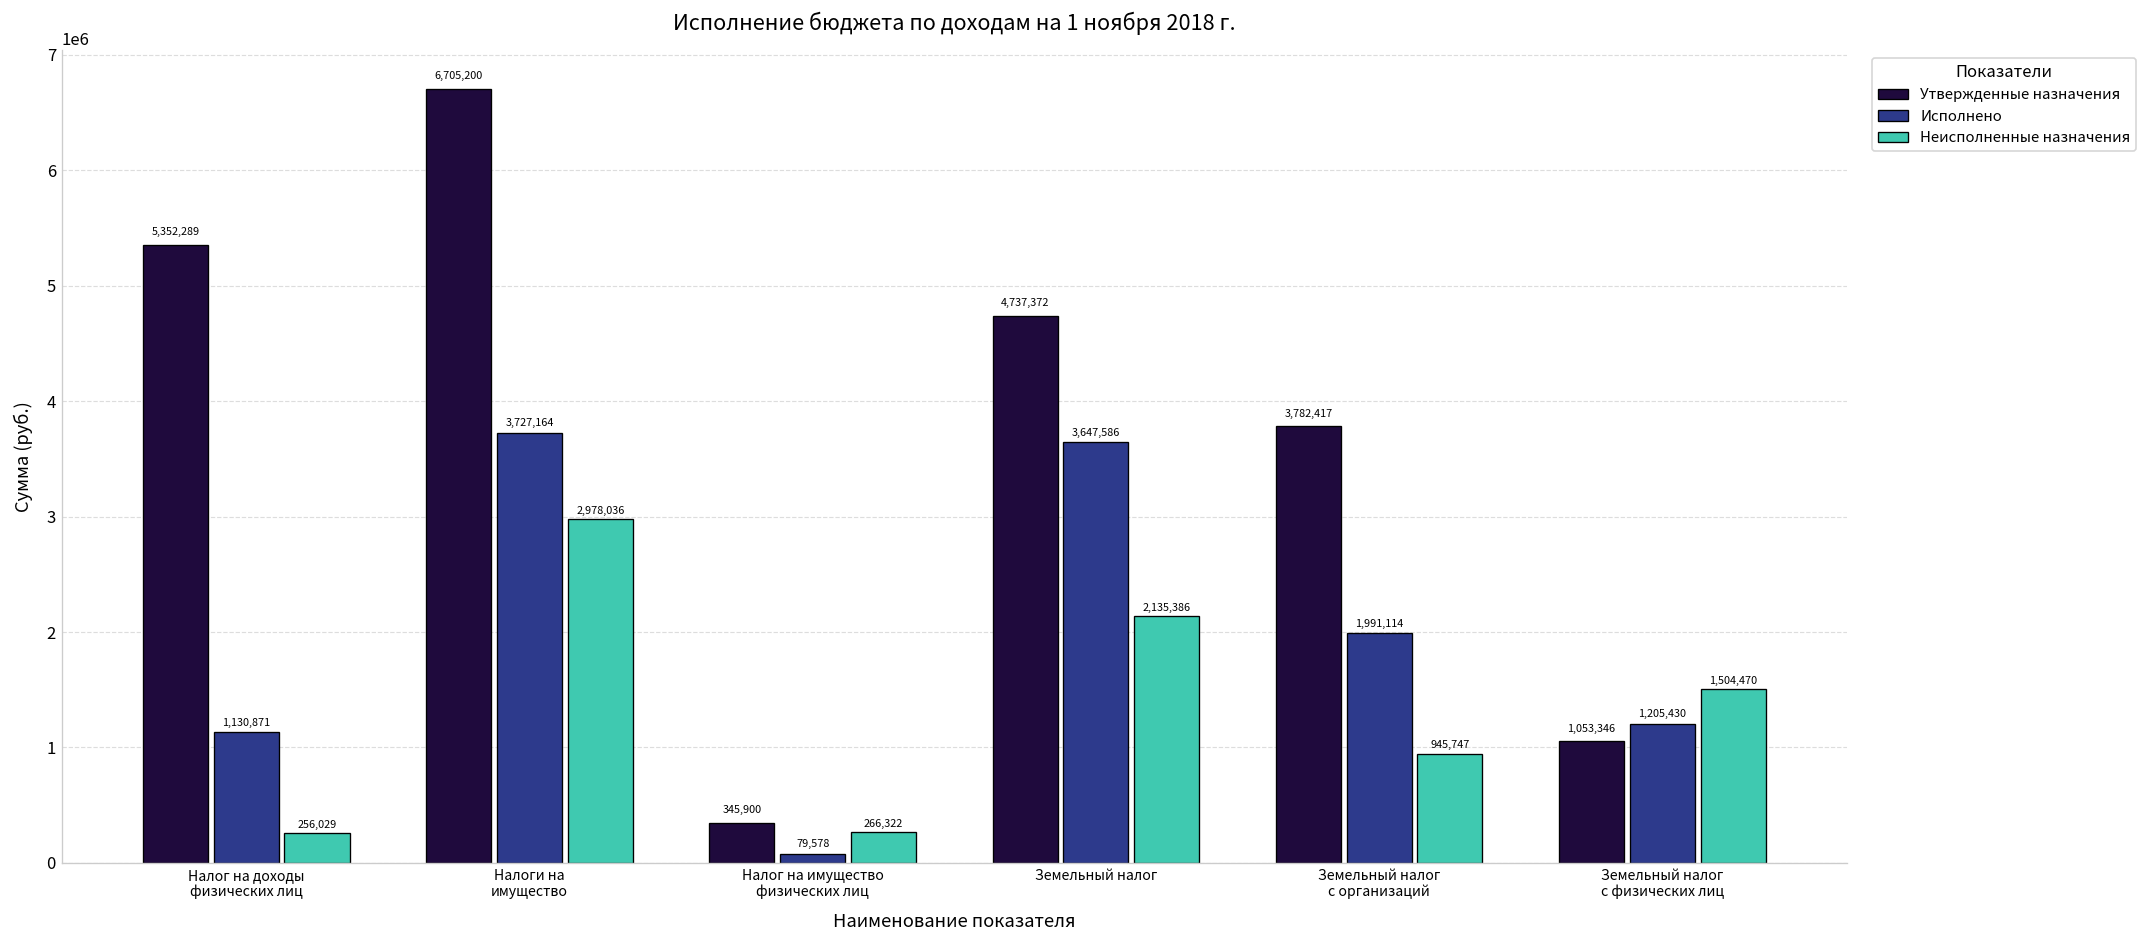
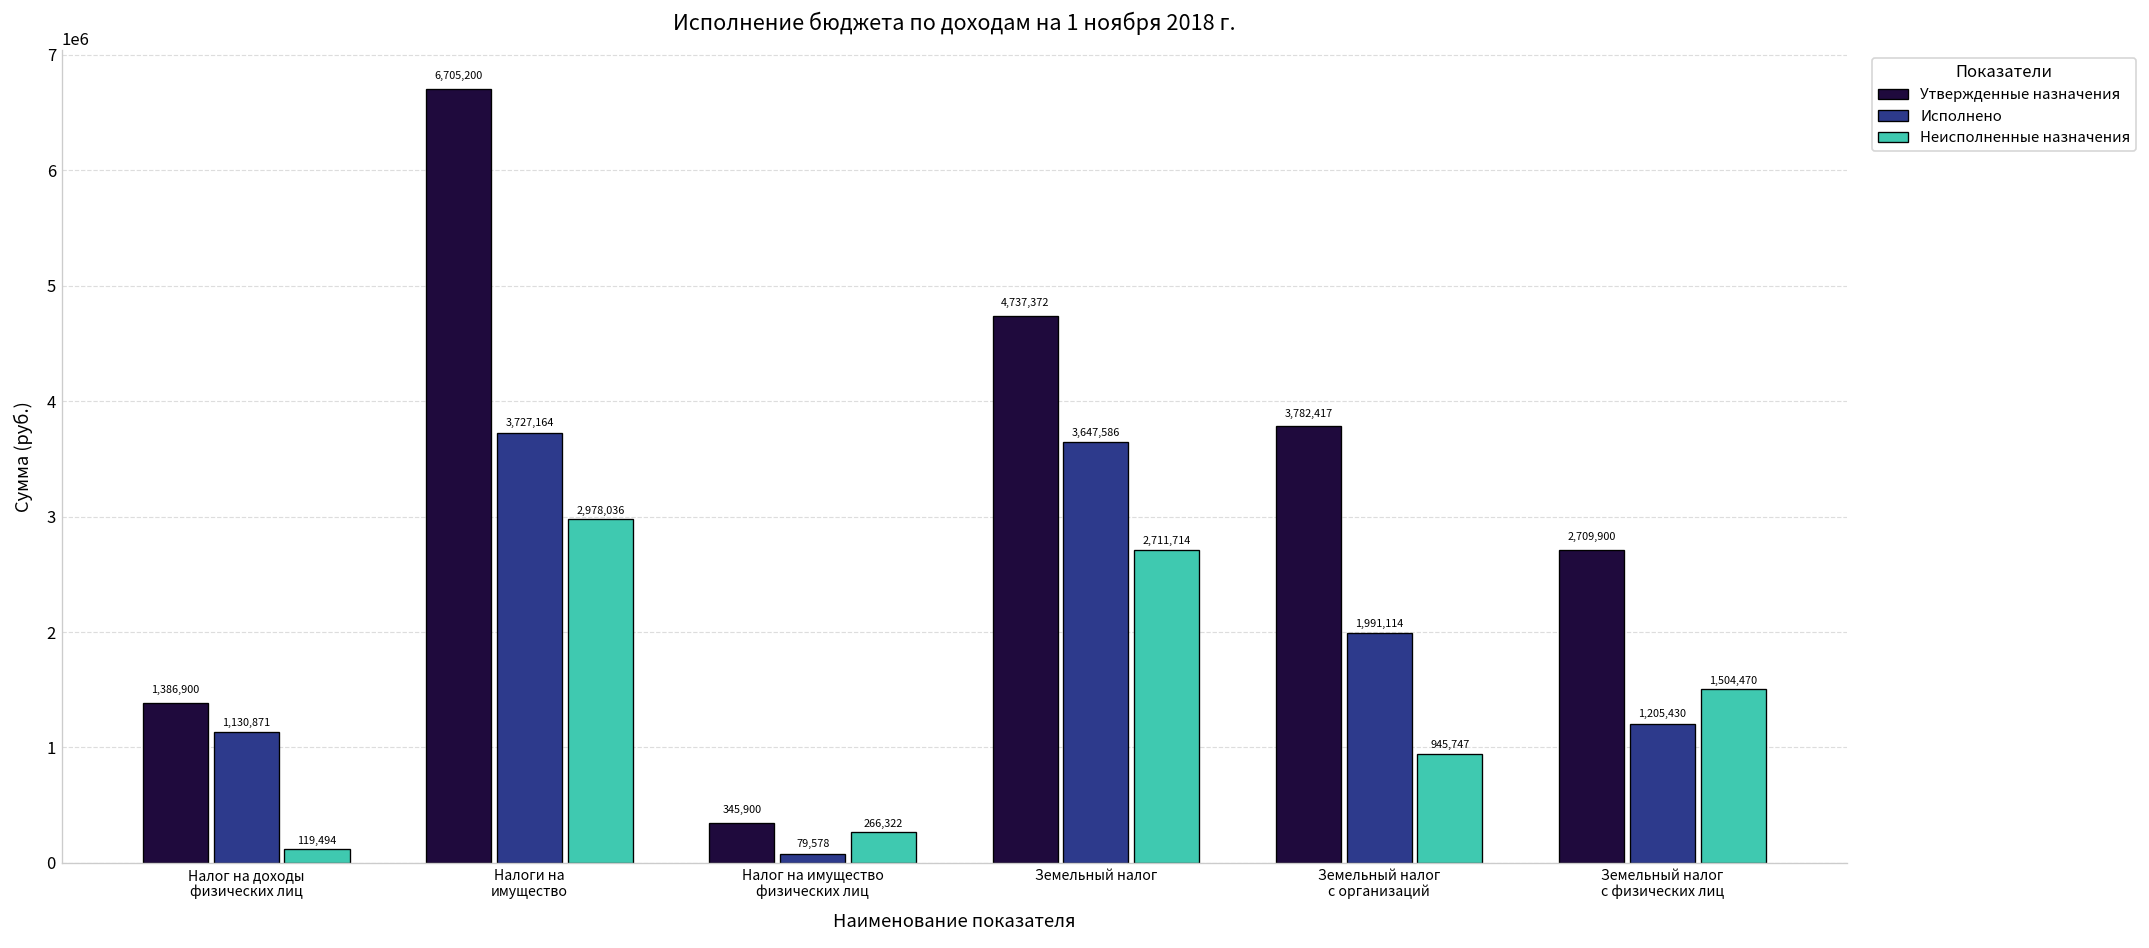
Утвержденные назначения, Налог на доходы физических лиц: 5,352,289 -> 1,386,900
Неисполненные назначения, Налог на доходы физических лиц: 256,029 -> 119,494
Неисполненные назначения, Земельный налог: 2,135,386 -> 2,711,714
Утвержденные назначения, Земельный налог с физических лиц: 1,053,346 -> 2,709,900
